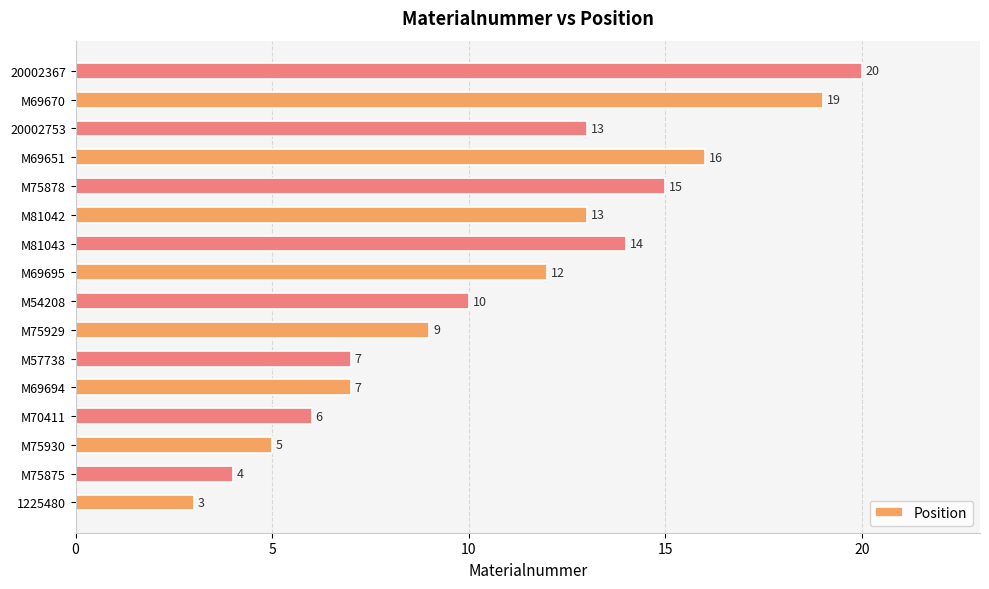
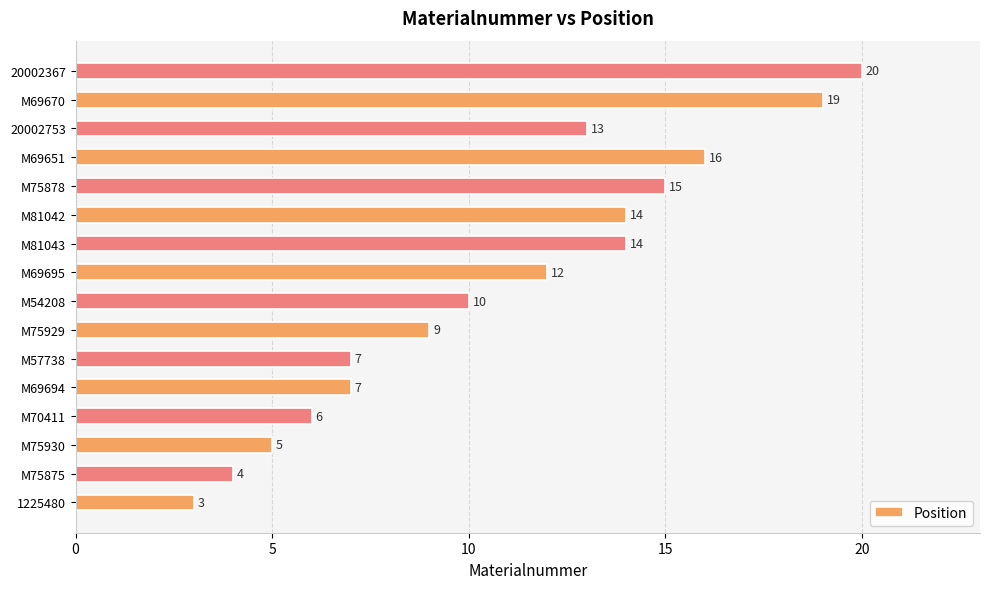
M81042: 13 -> 14
